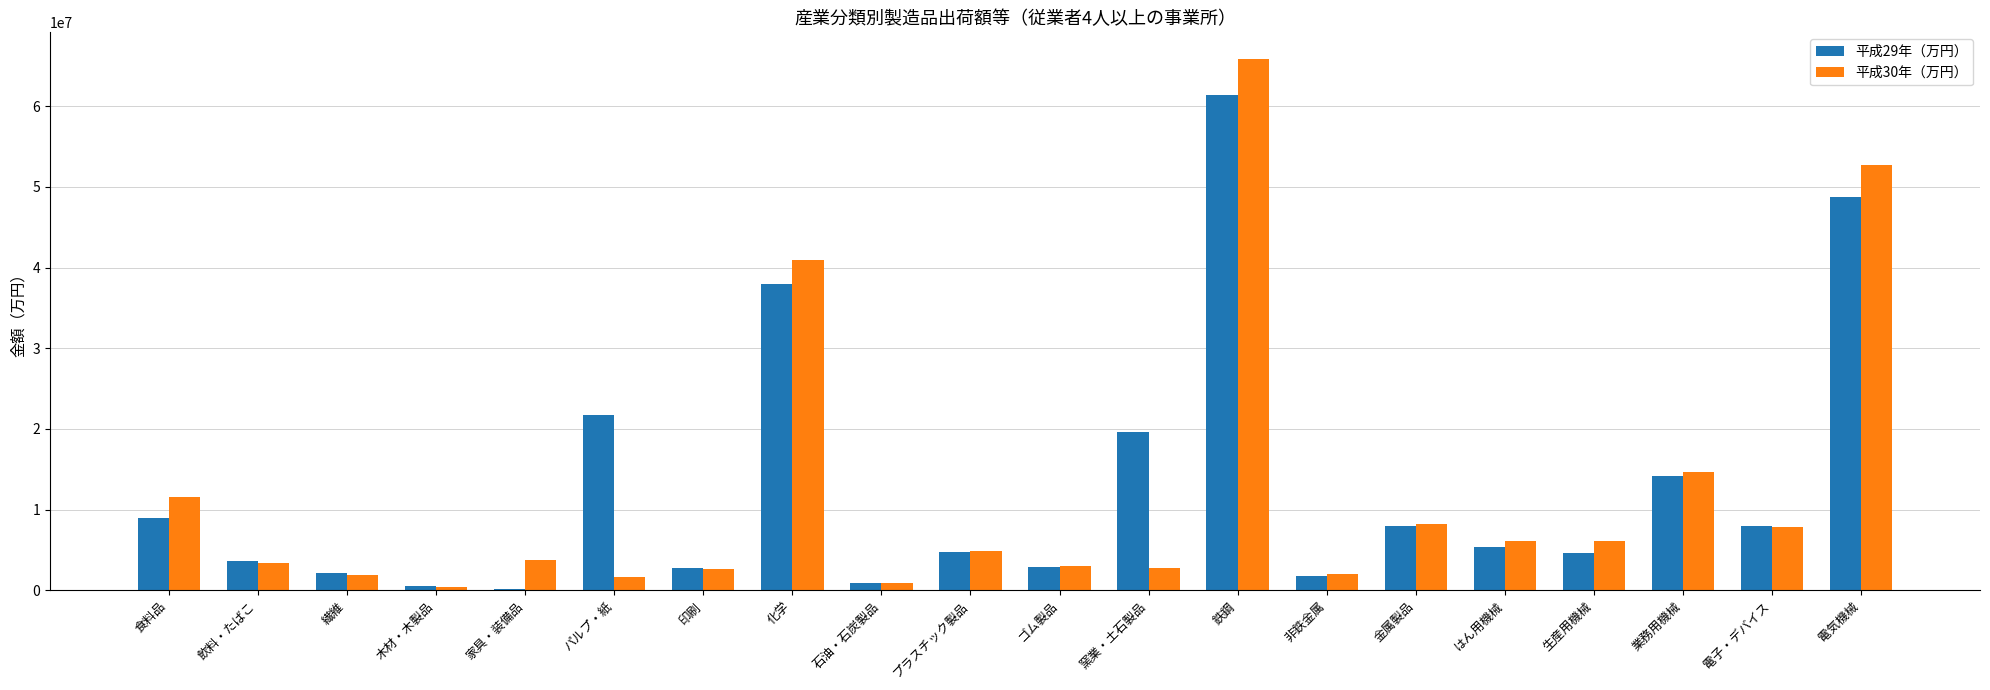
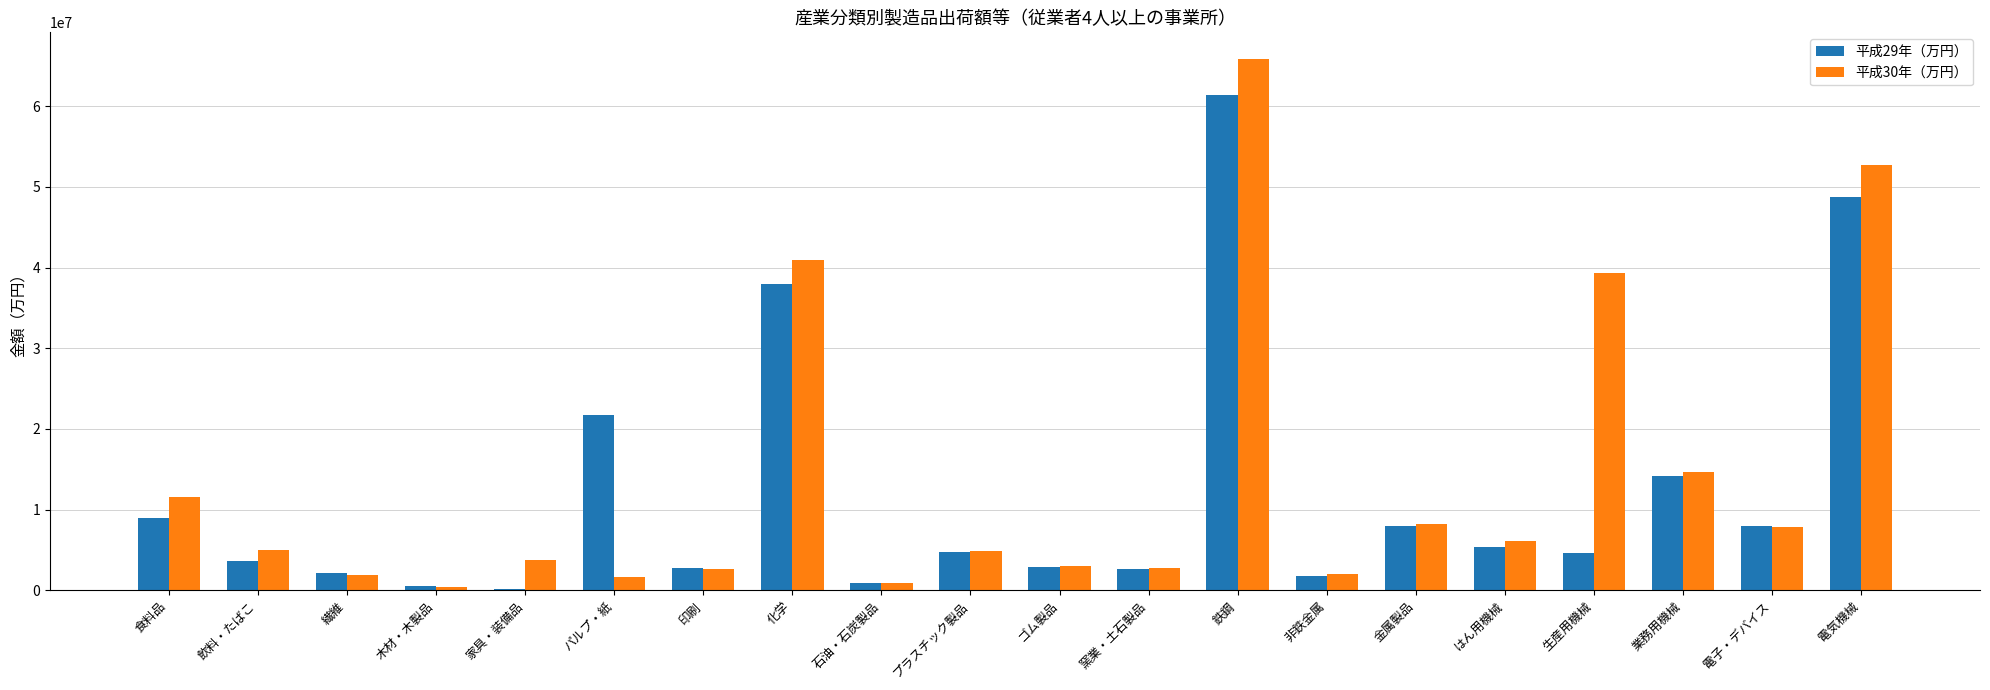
平成30年（万円）, 飲料・たばこ: 3000000 -> 5000000
平成29年（万円）, 窯業・土石製品: 20000000 -> 3000000
平成30年（万円）, 生産用機械: 6000000 -> 39000000
